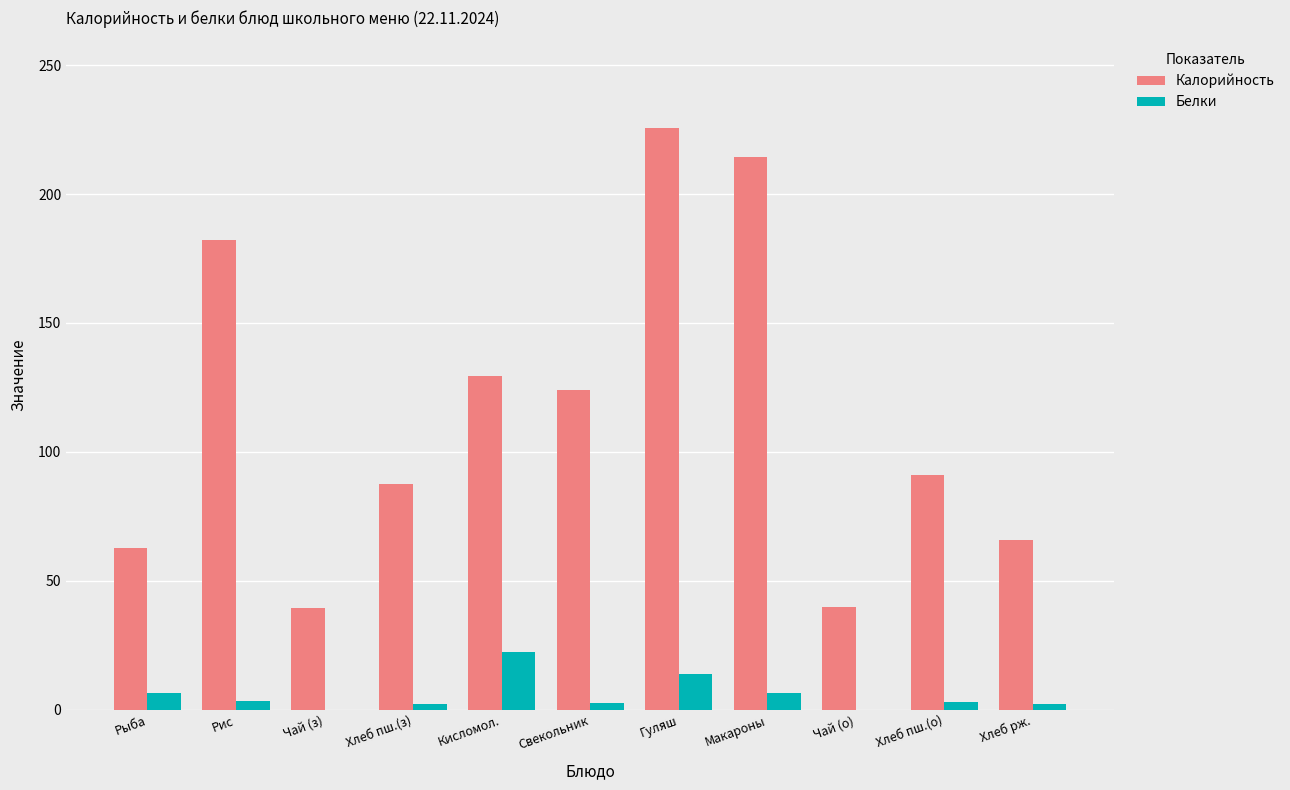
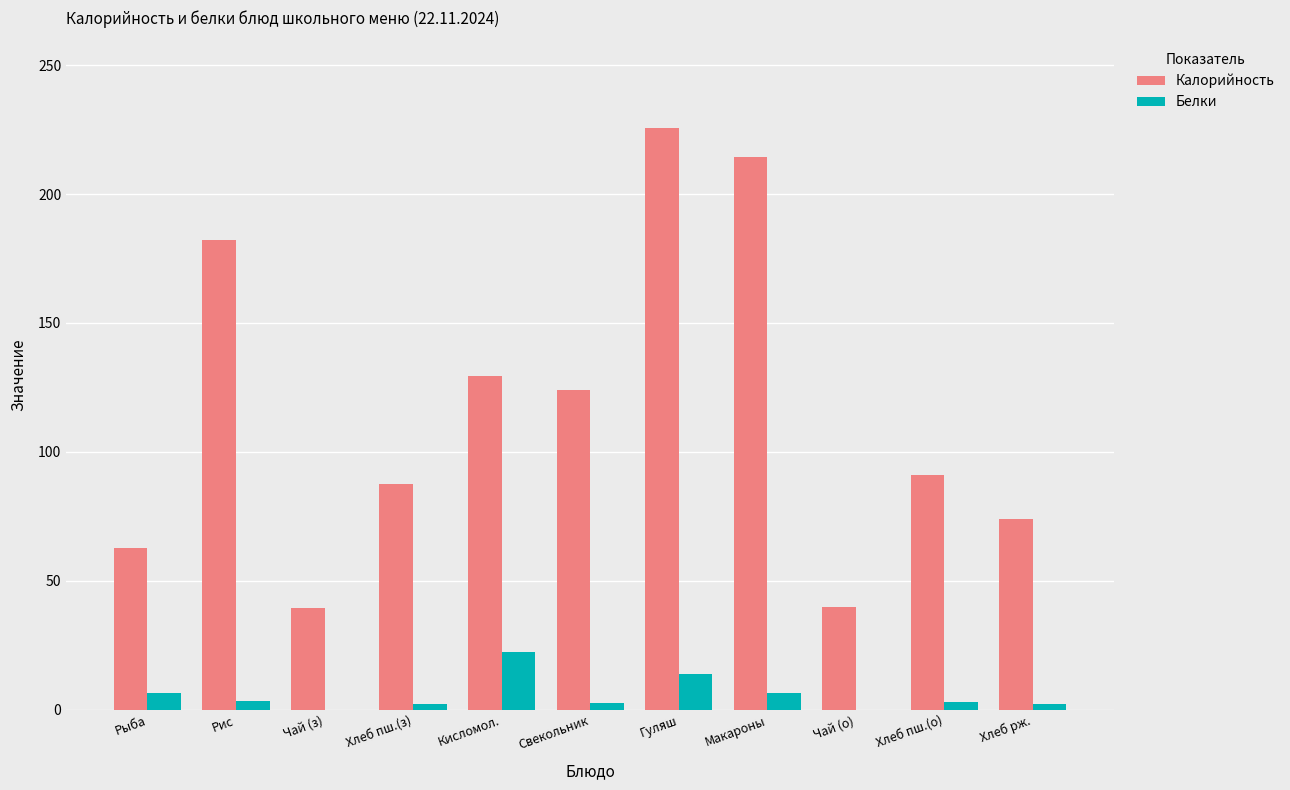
Калорийность, Хлеб рж.: 66 -> 74
